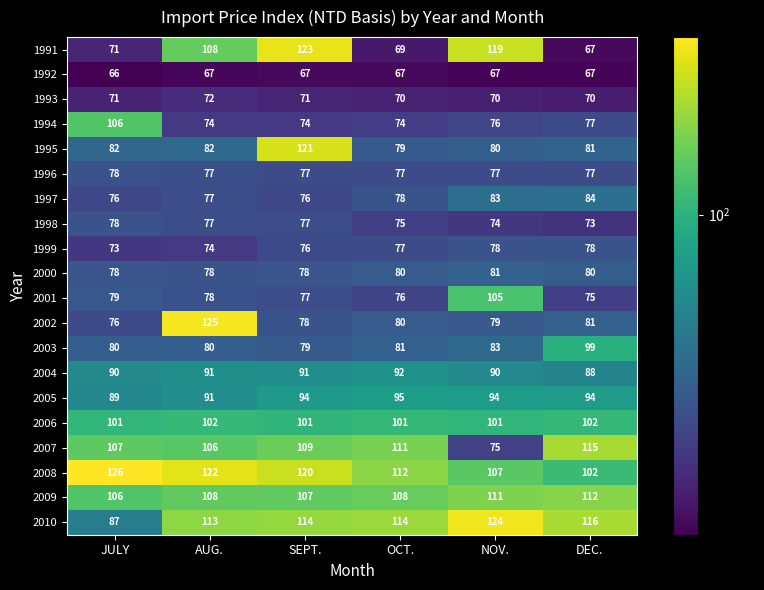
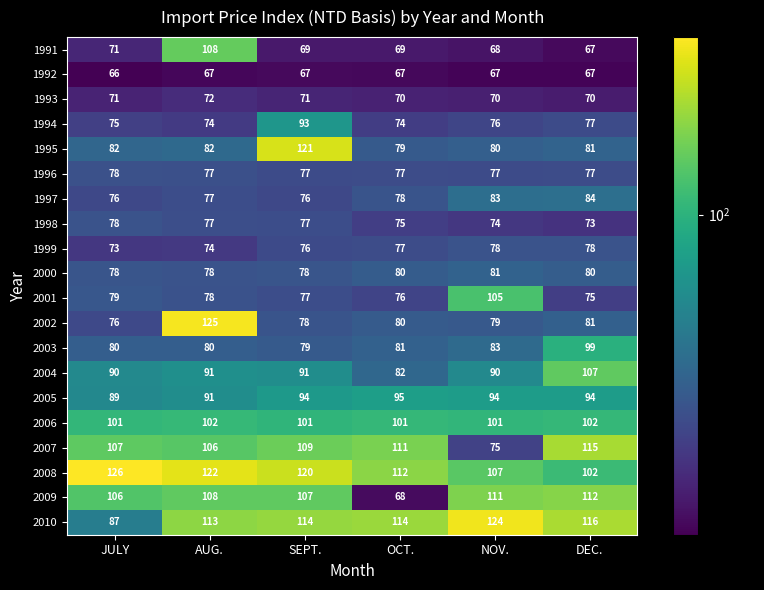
1991, SEPT.: 123 -> 69
1991, NOV.: 119 -> 68
1994, JULY: 106 -> 75
1994, SEPT.: 74 -> 93
2004, OCT.: 92 -> 82
2004, DEC.: 88 -> 107
2009, OCT.: 108 -> 68
